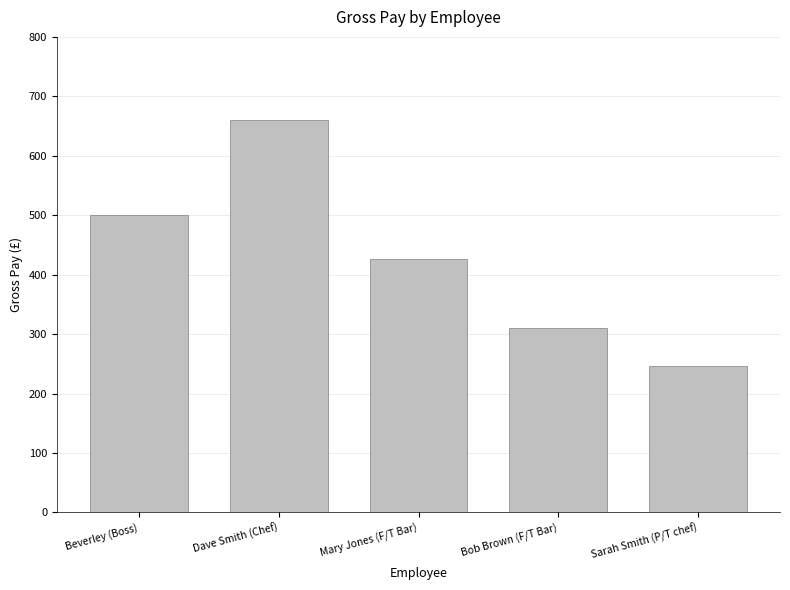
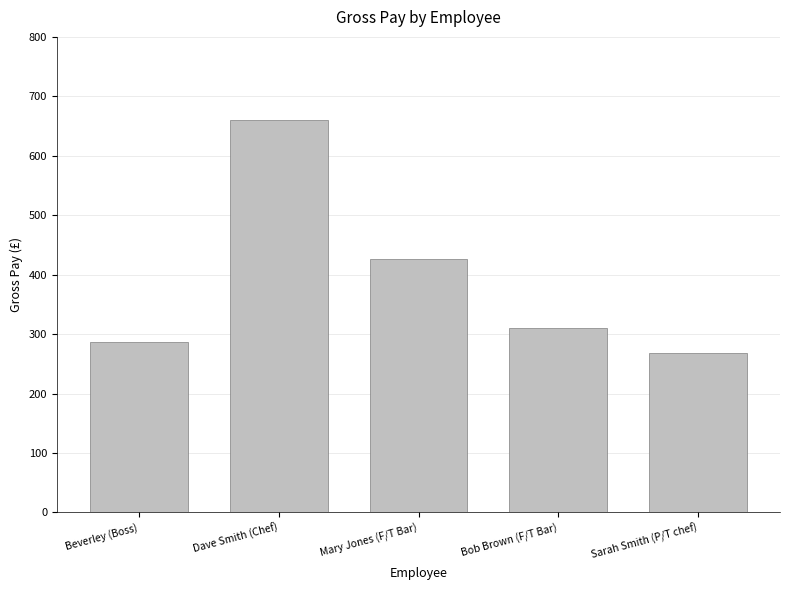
Beverley (Boss): 500 -> 290
Sarah Smith (P/T chef): 250 -> 270
